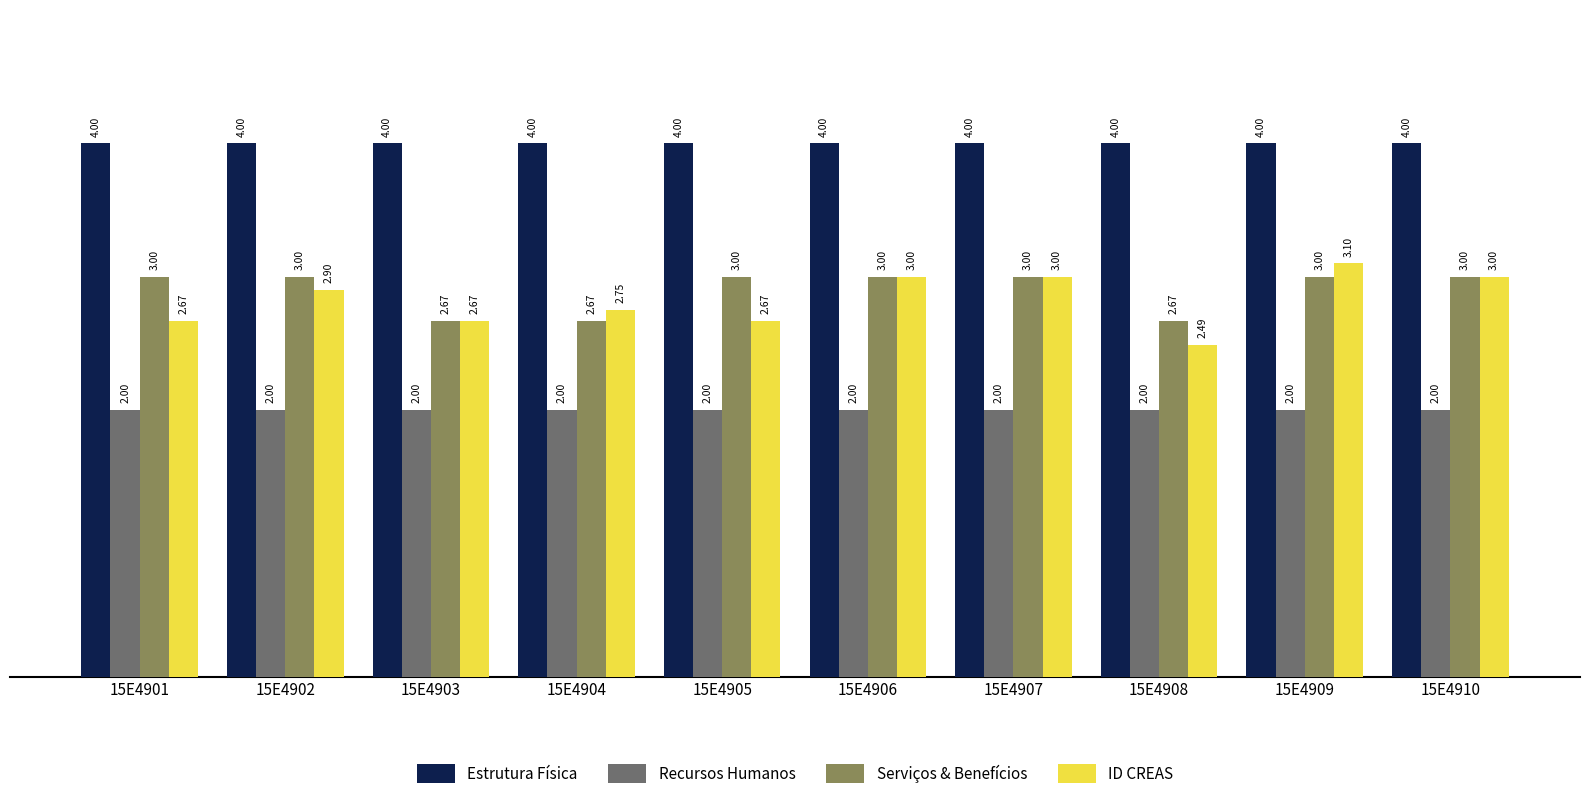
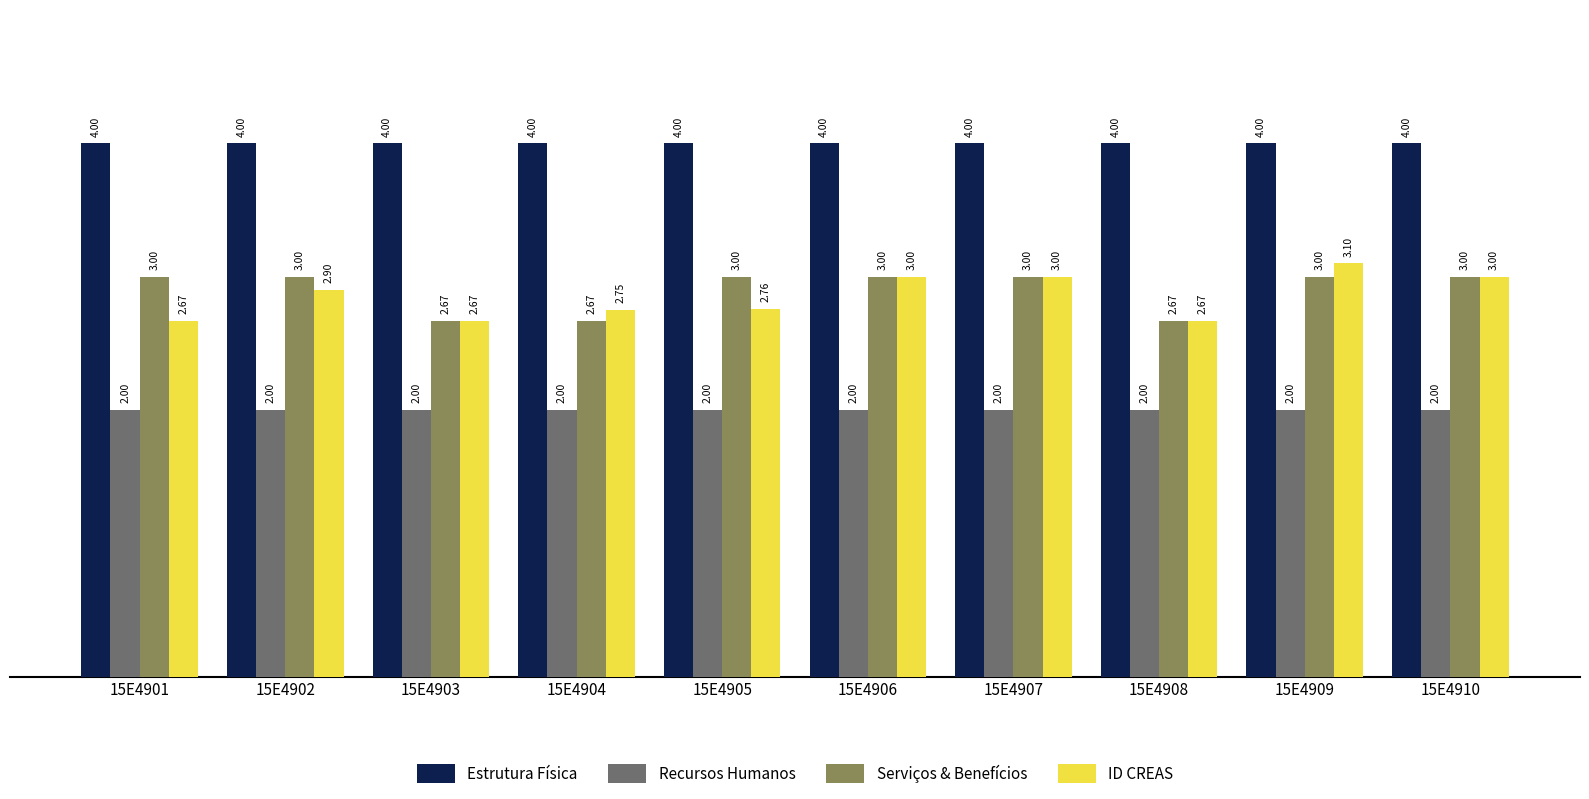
ID CREAS, 15E4905: 2.67 -> 2.76
ID CREAS, 15E4908: 2.49 -> 2.67
